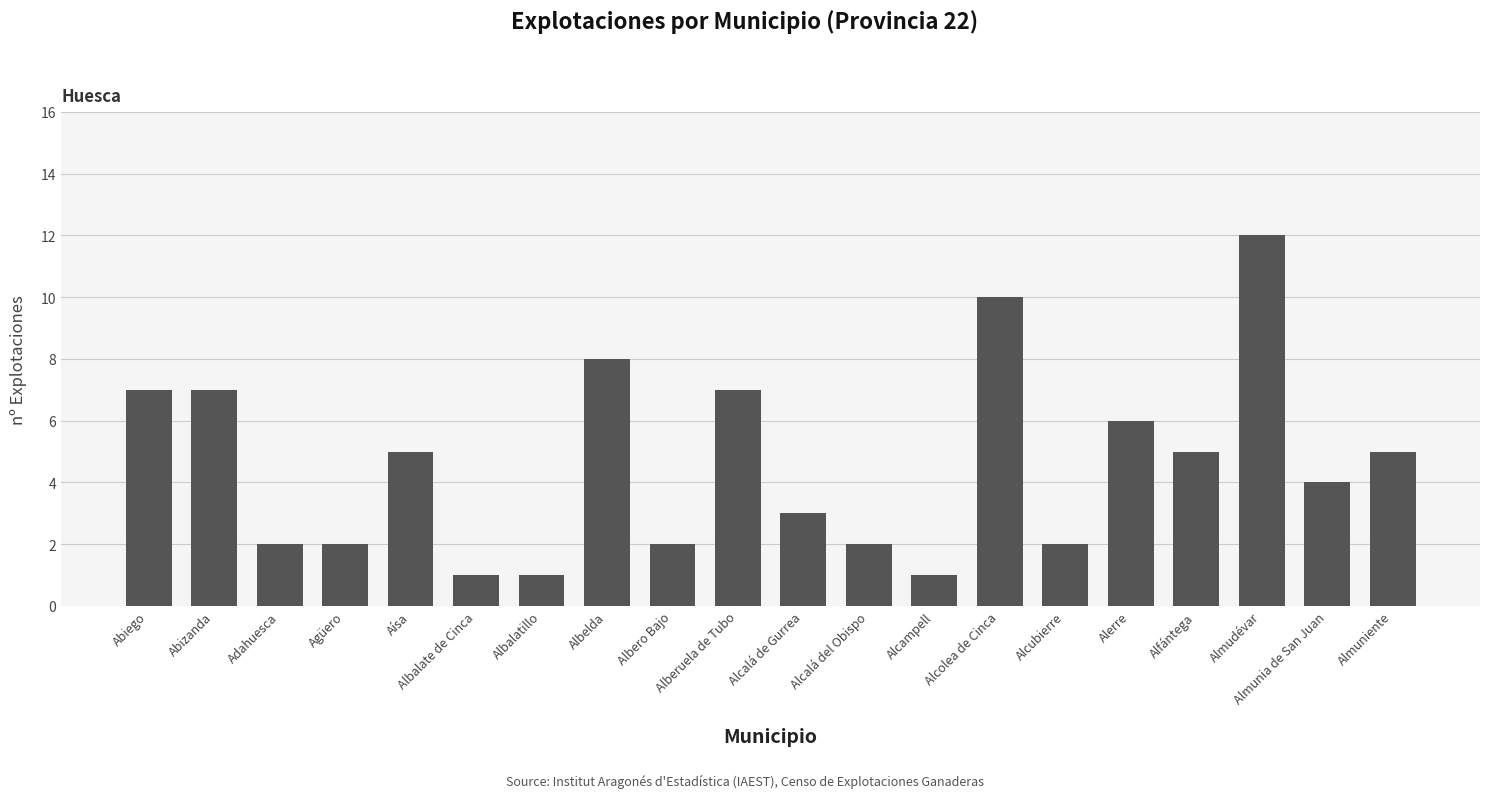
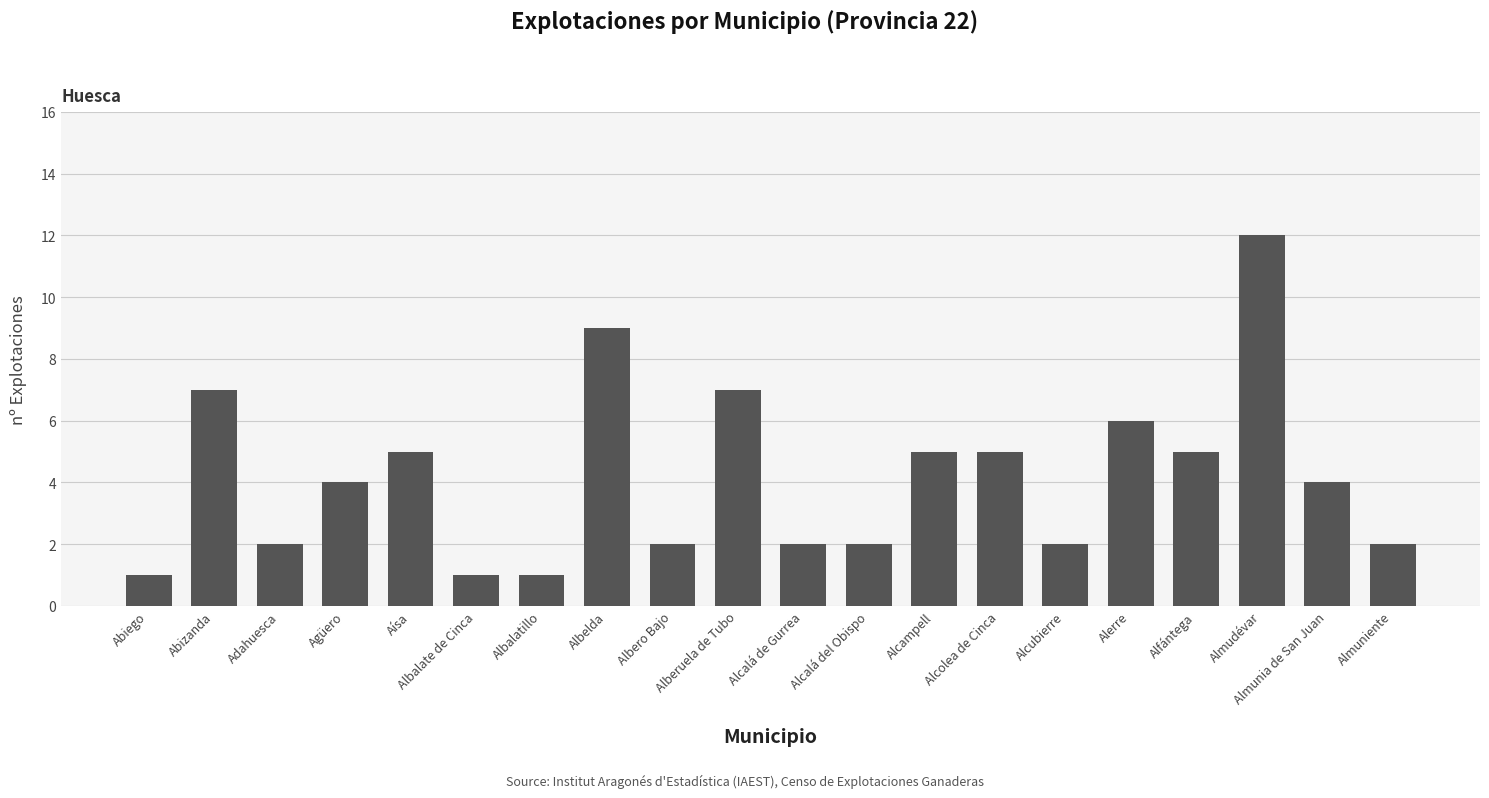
Abiego: 7 -> 1
Agüero: 2 -> 4
Albelda: 8 -> 9
Alcalá de Gurrea: 3 -> 2
Alcampell: 1 -> 5
Alcolea de Cinca: 10 -> 5
Almuniente: 5 -> 2
